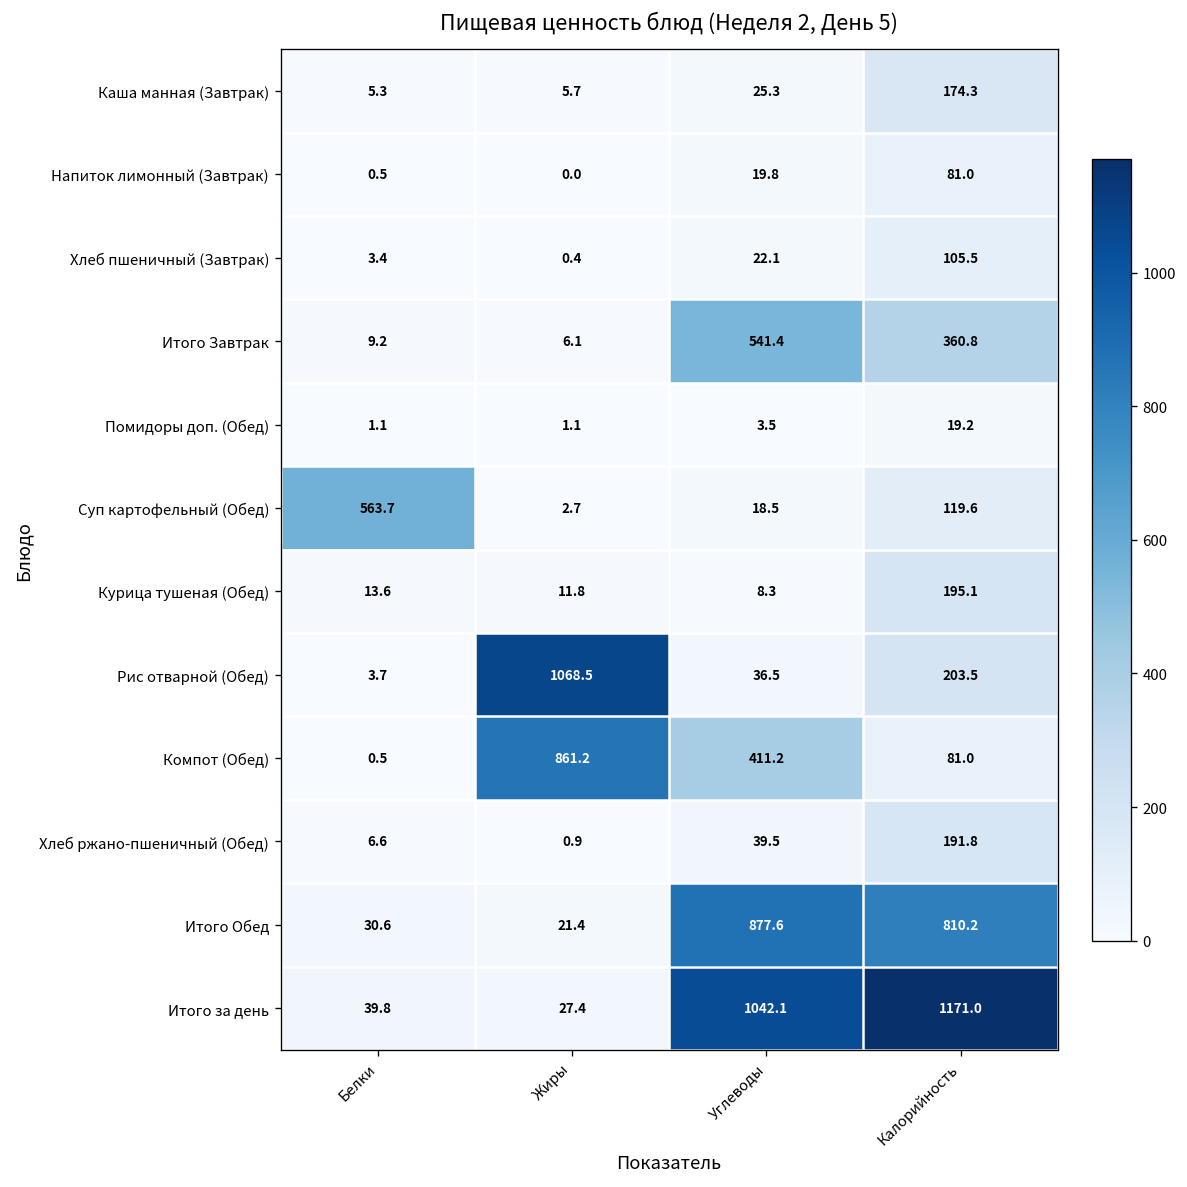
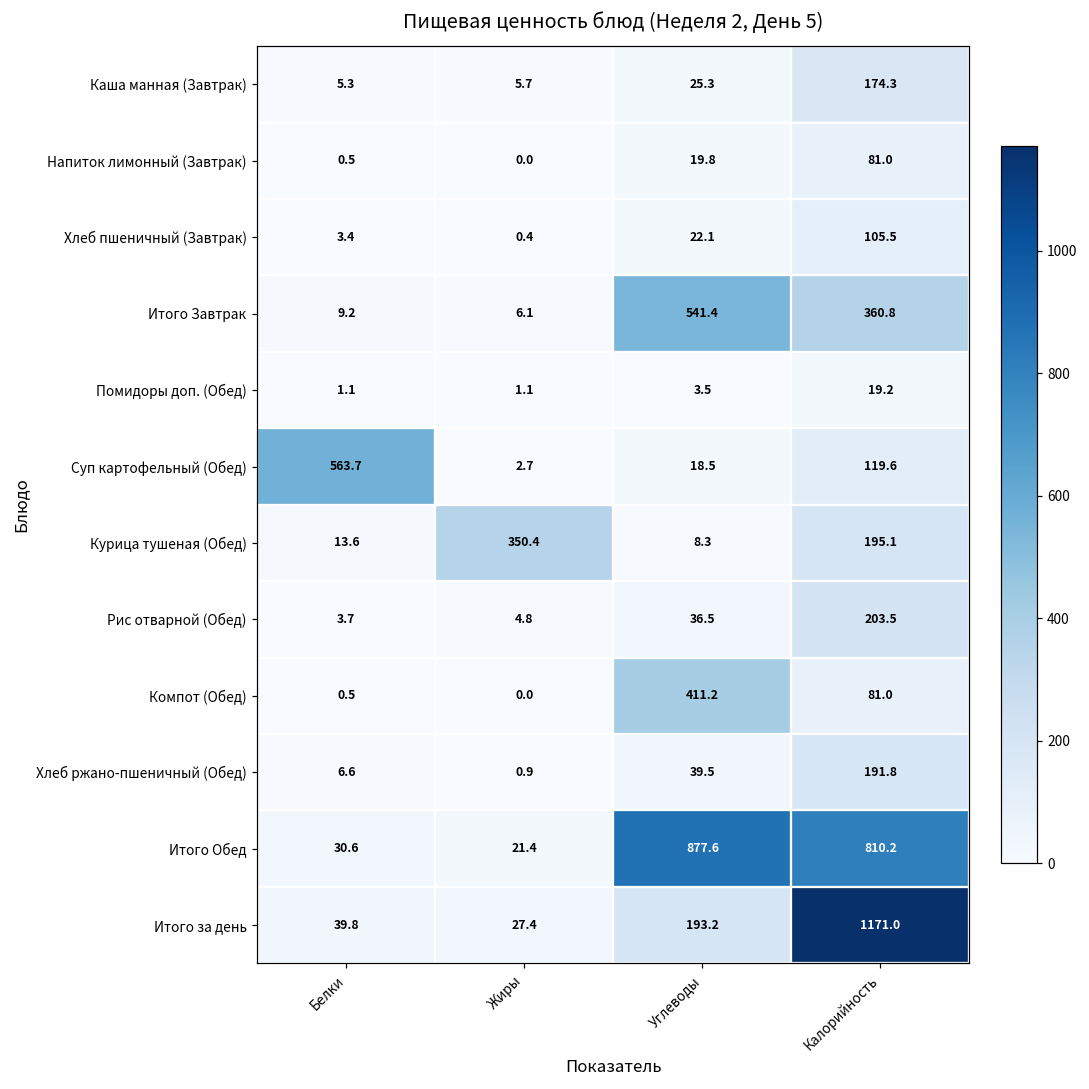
Курица тушеная (Обед), Жиры: 11.8 -> 350.4
Рис отварной (Обед), Жиры: 1068.5 -> 4.8
Компот (Обед), Жиры: 861.2 -> 0.0
Итого за день, Углеводы: 1042.1 -> 193.2
